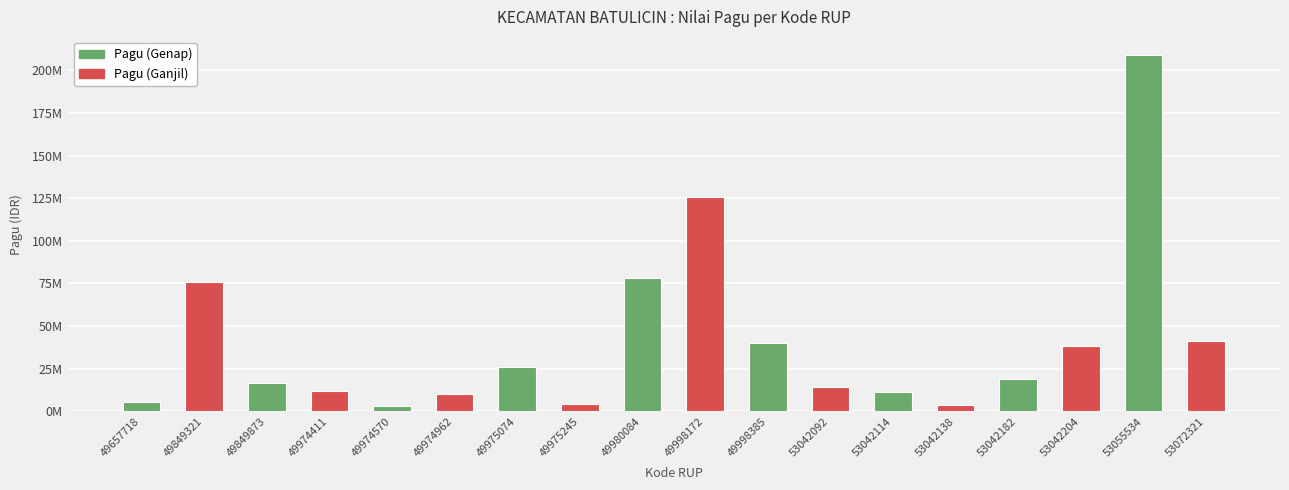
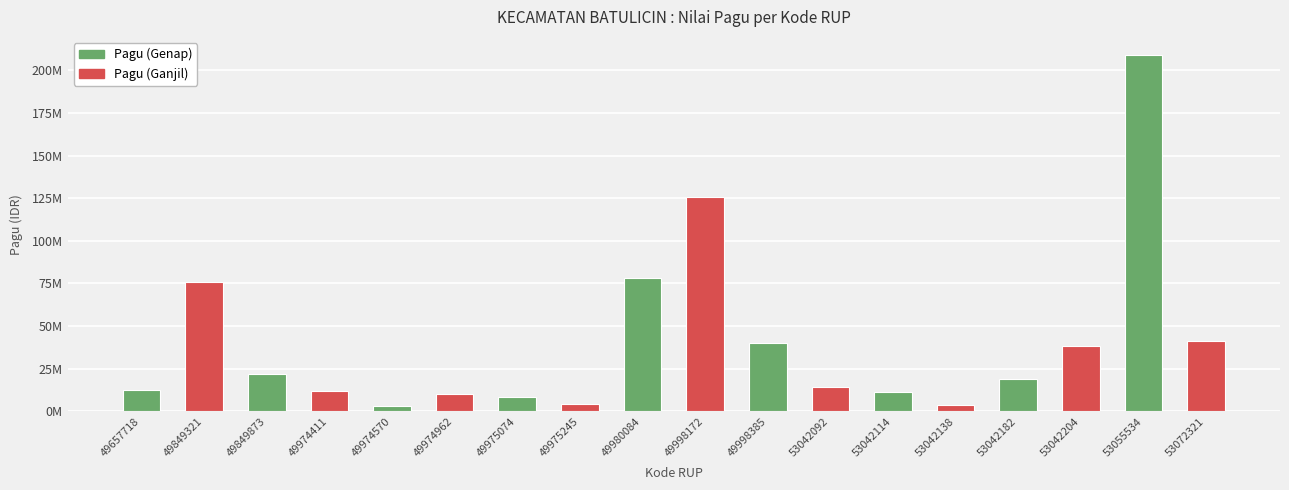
49657718: 6000000 -> 12000000
49849873: 16000000 -> 22000000
49975074: 26000000 -> 8000000
